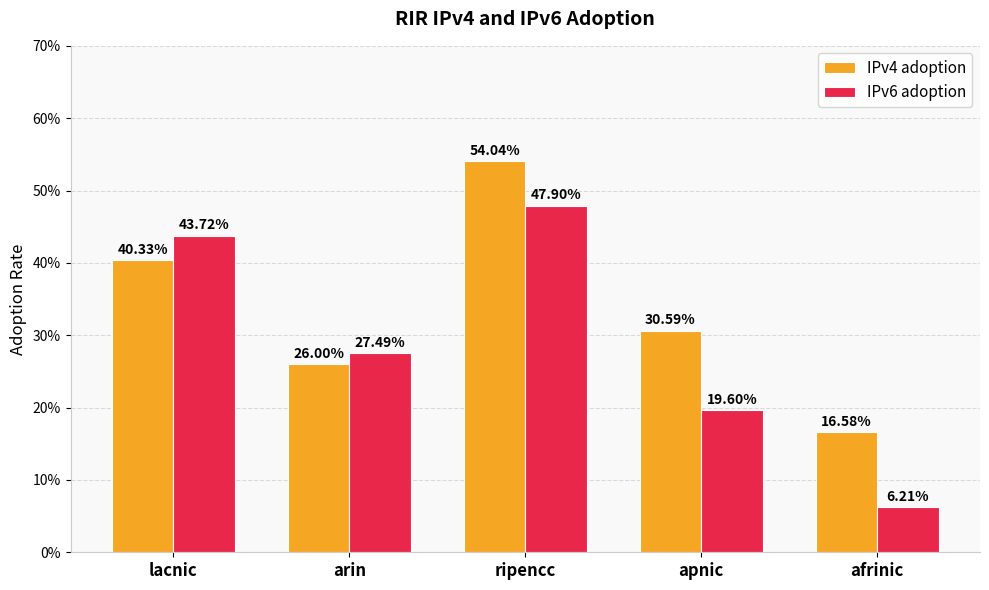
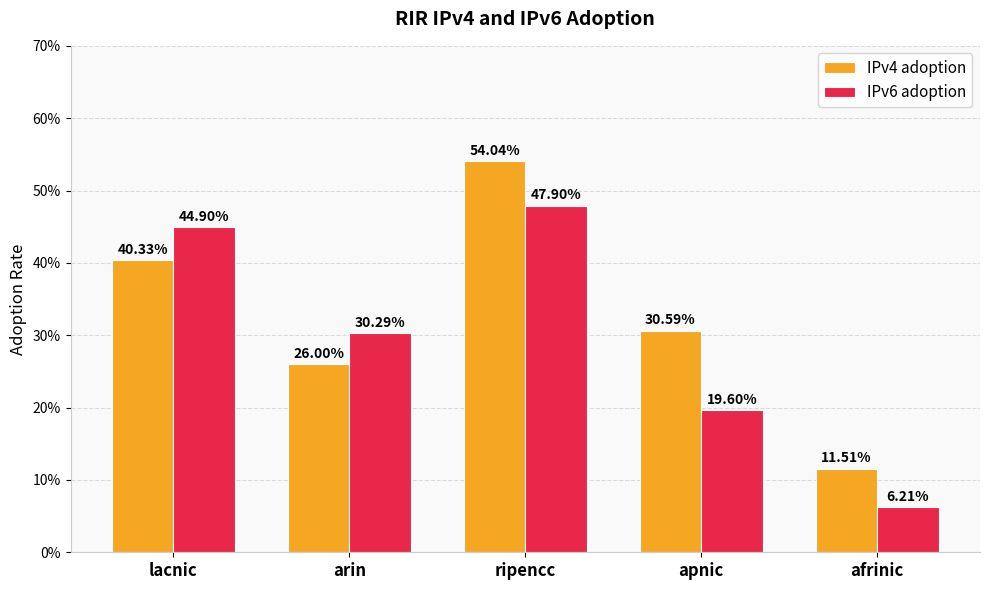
IPv6 adoption, lacnic: 43.72% -> 44.90%
IPv6 adoption, arin: 27.49% -> 30.29%
IPv4 adoption, afrinic: 16.58% -> 11.51%
